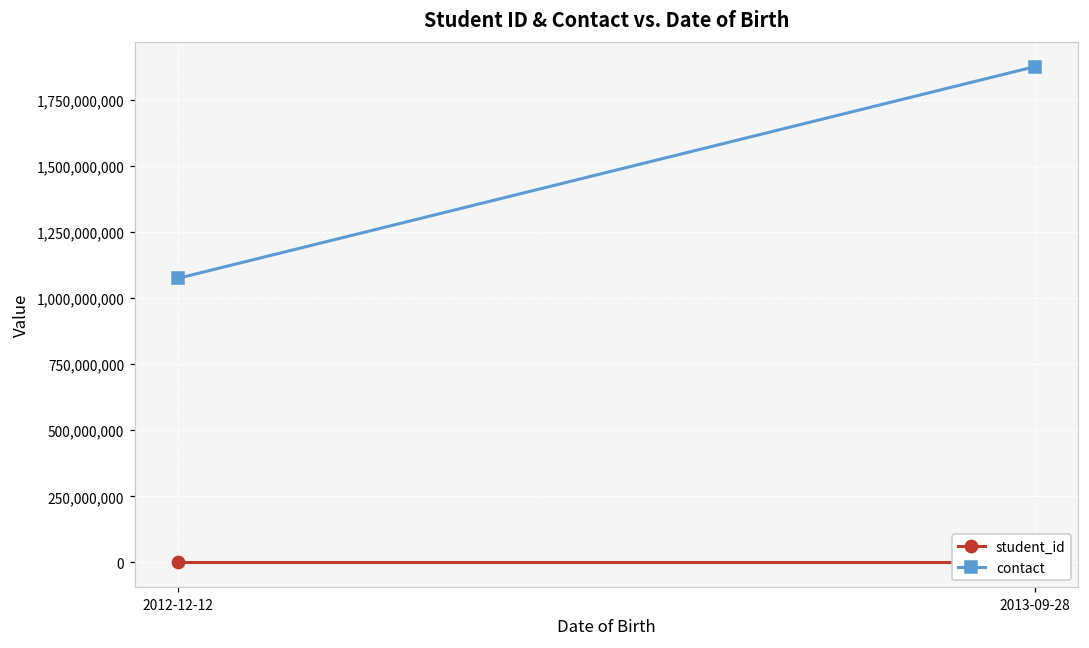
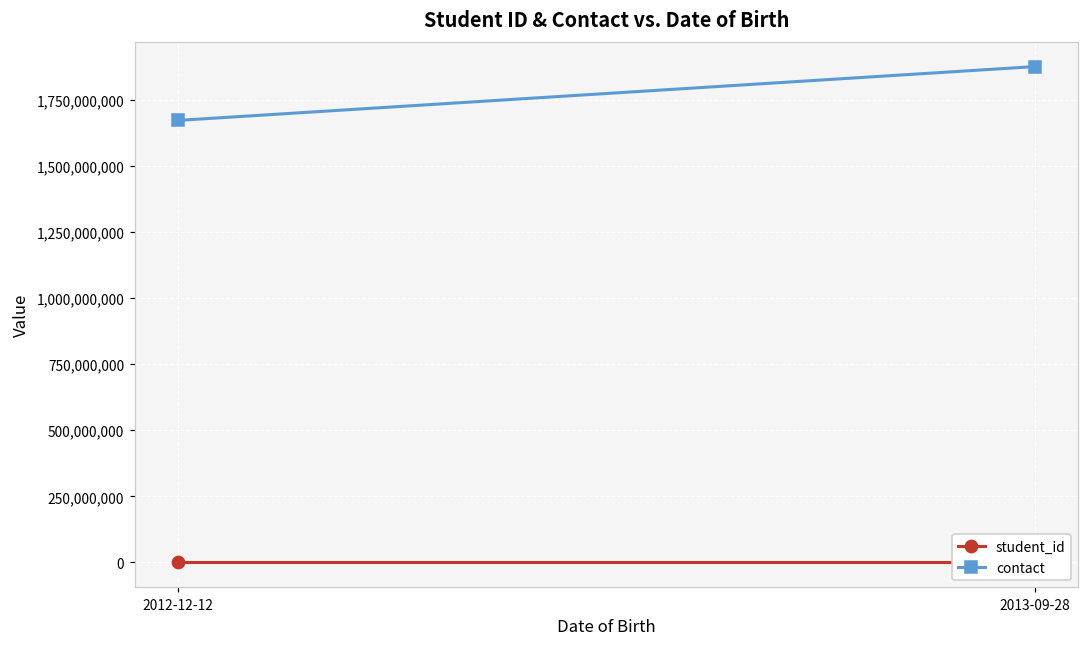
contact, 2012-12-12: 1,070,000,000 -> 1,670,000,000
